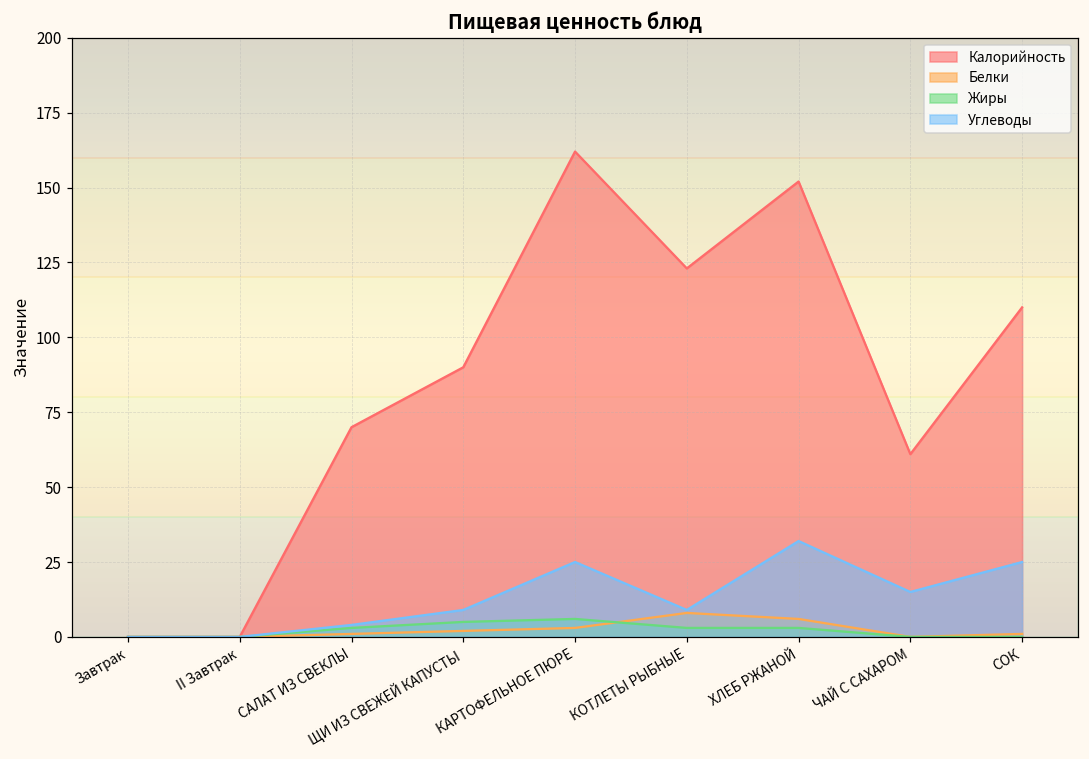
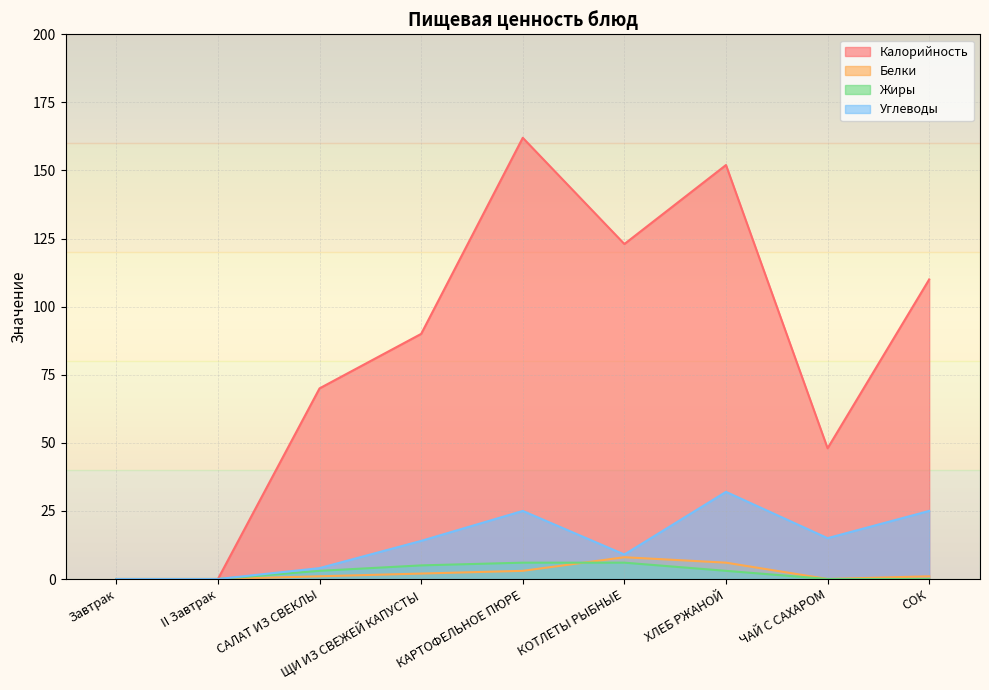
Углеводы, ЩИ ИЗ СВЕЖЕЙ КАПУСТЫ: 9 -> 14
Жиры, КОТЛЕТЫ РЫБНЫЕ: 3 -> 6
Калорийность, ЧАЙ С САХАРОМ: 61 -> 48
